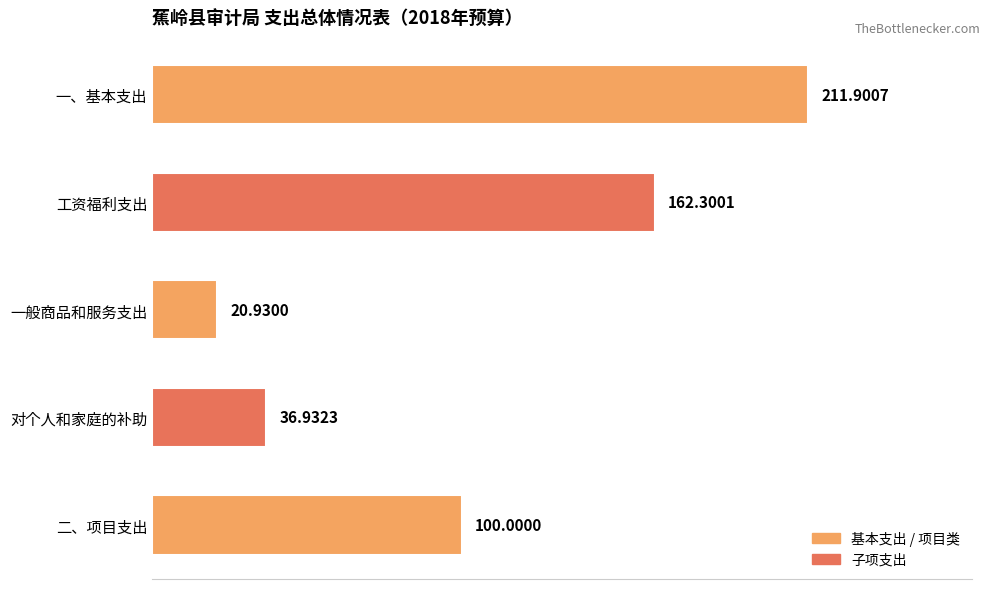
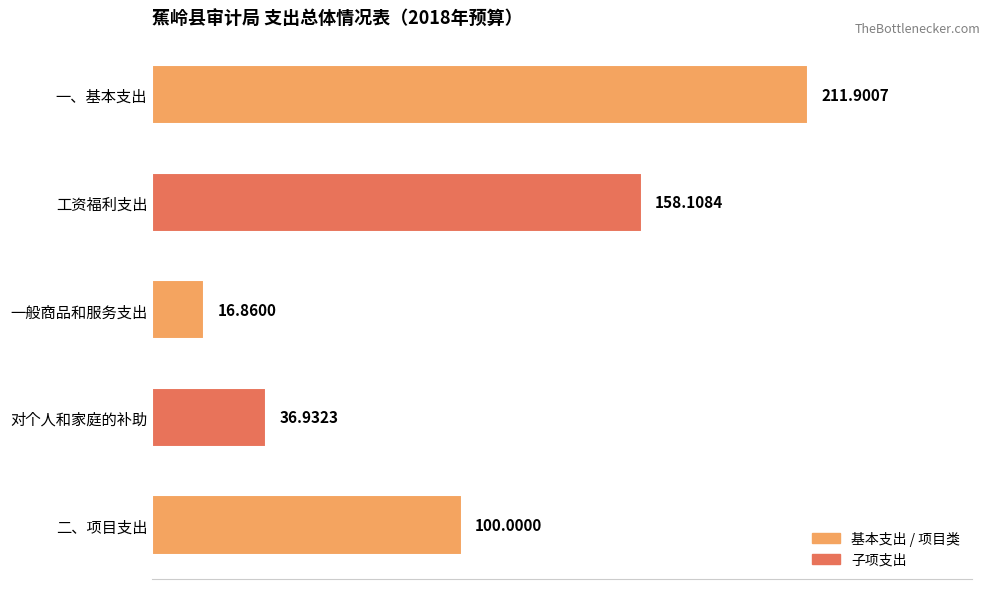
工资福利支出: 162.3001 -> 158.1084
一般商品和服务支出: 20.9300 -> 16.8600
